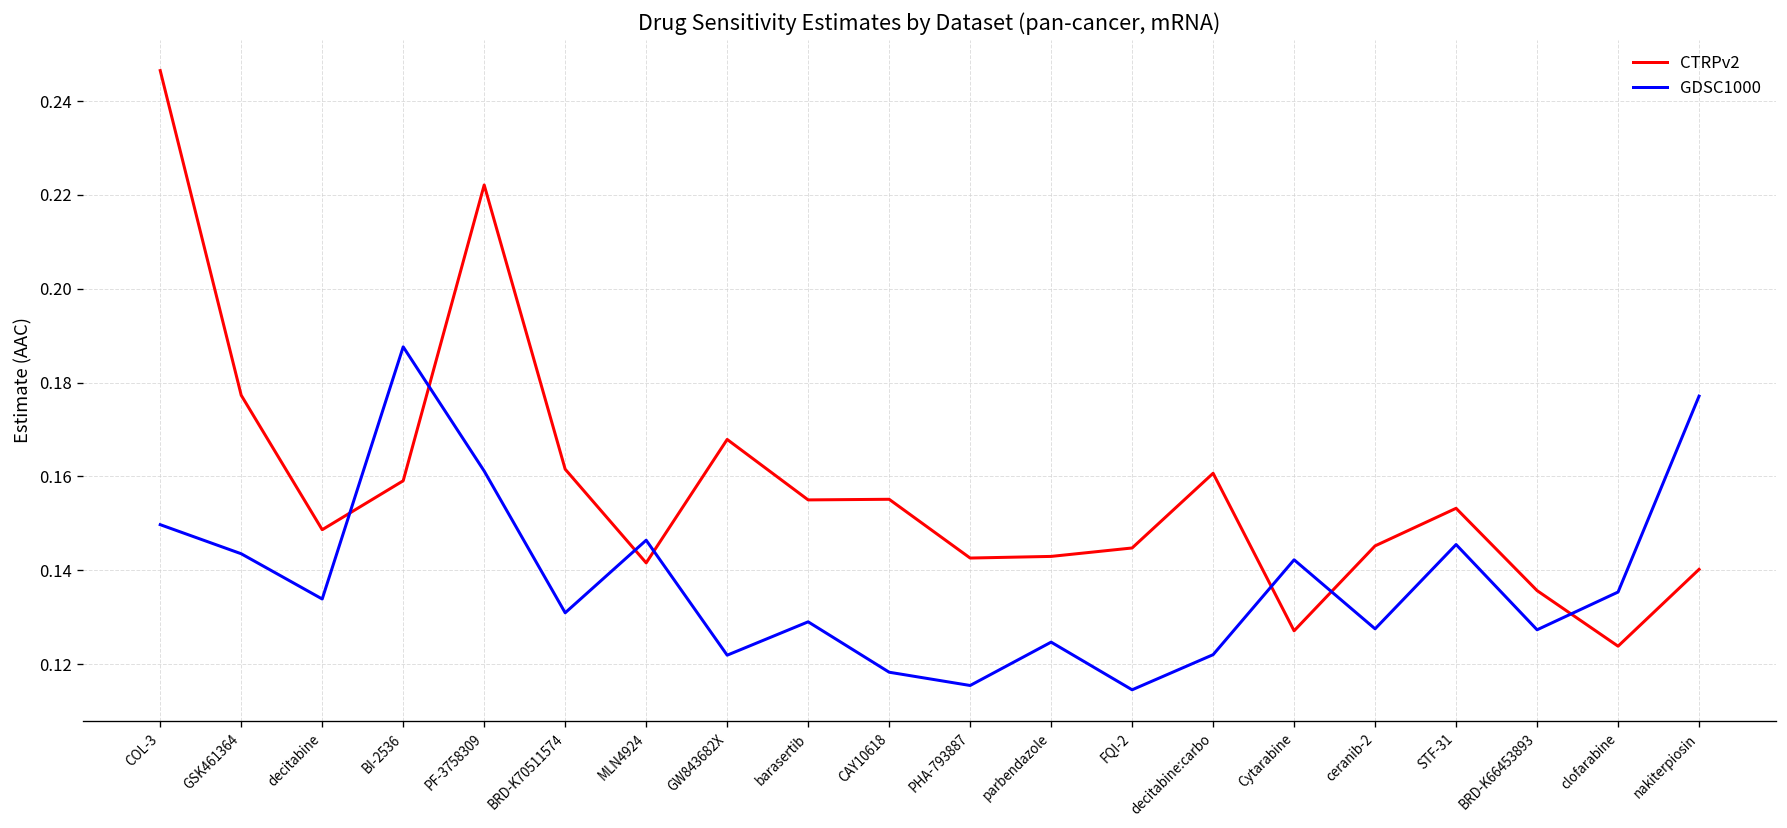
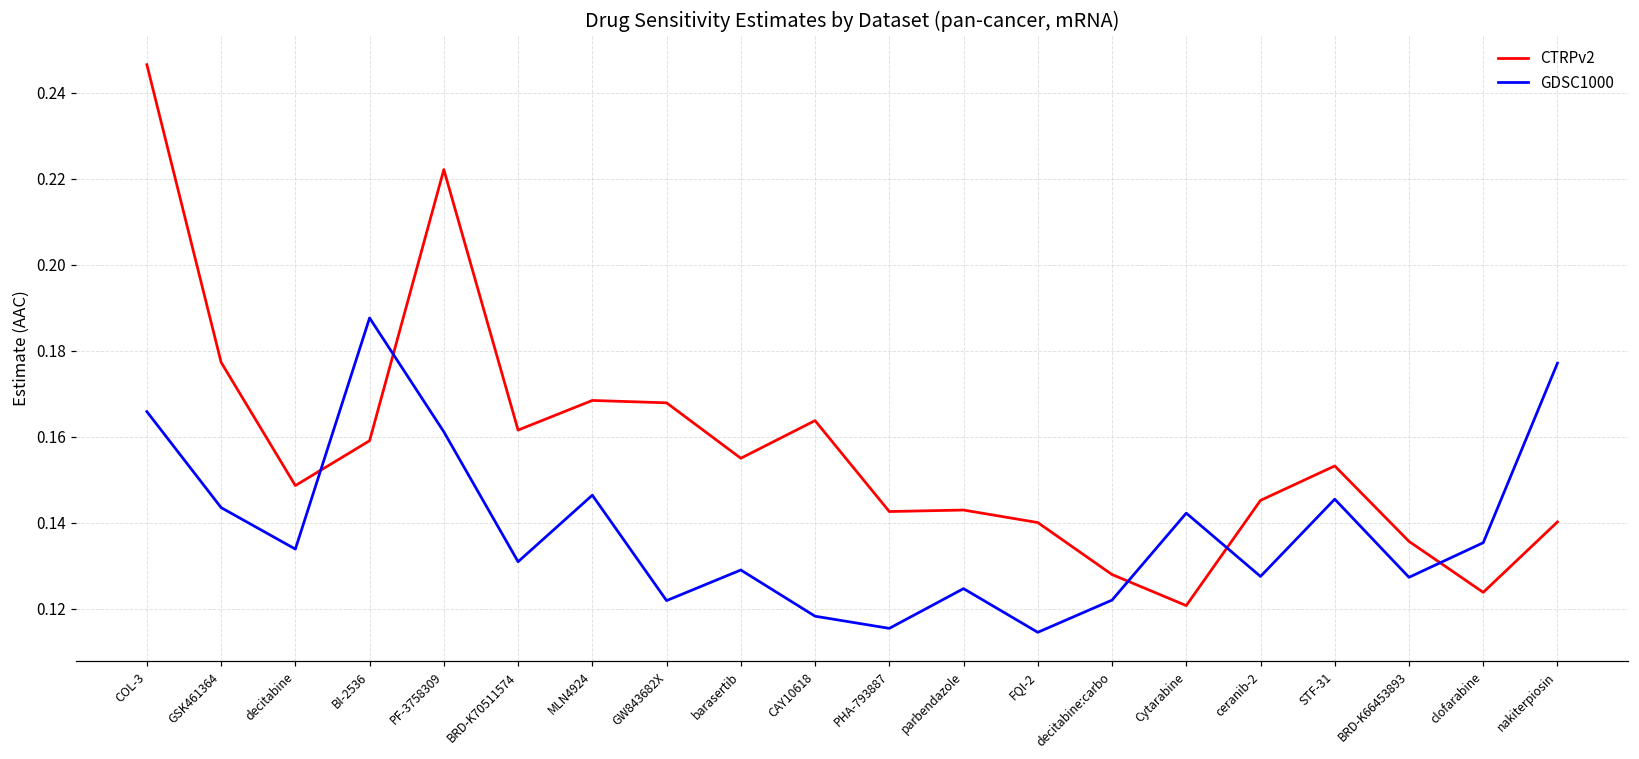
GDSC1000, COL-3: 0.150 -> 0.166
CTRPv2, MLN4924: 0.142 -> 0.168
CTRPv2, CAY10618: 0.155 -> 0.164
CTRPv2, FQI-2: 0.145 -> 0.140
CTRPv2, decitabine:carbo: 0.161 -> 0.128
CTRPv2, Cytarabine: 0.127 -> 0.121
